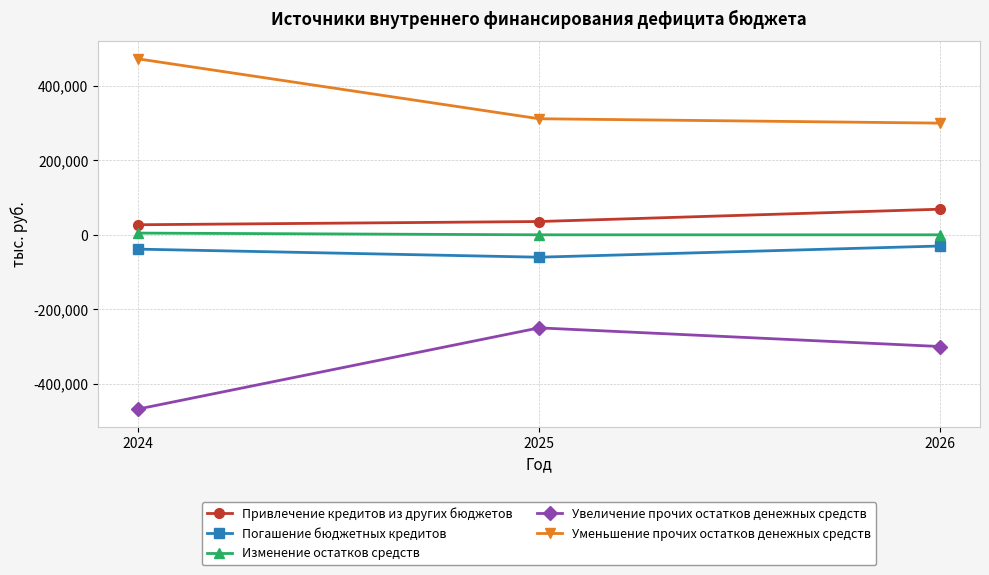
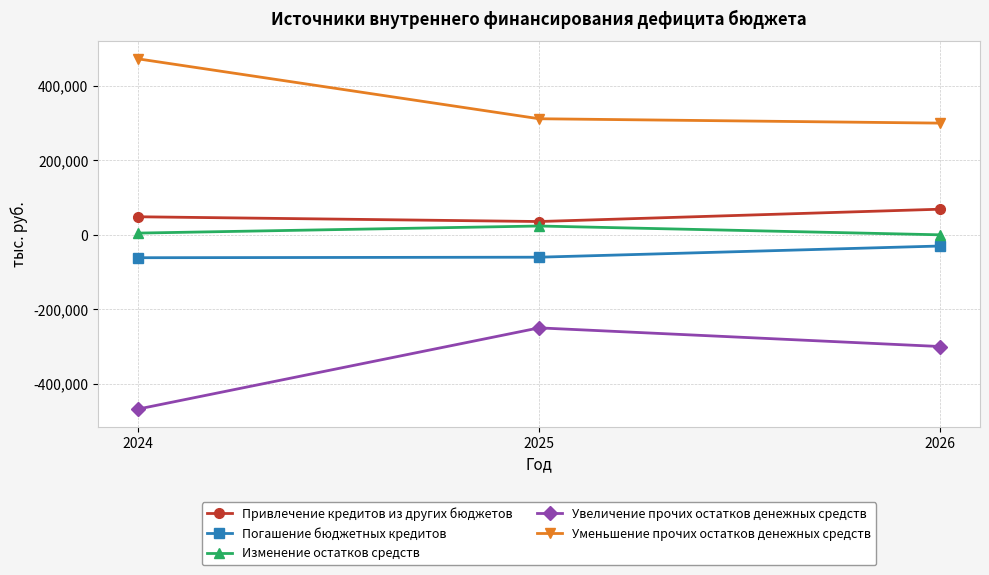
Привлечение кредитов из других бюджетов, 2024: 30,000 -> 50,000
Погашение бюджетных кредитов, 2024: -40,000 -> -60,000
Изменение остатков средств, 2025: 0 -> 20,000
